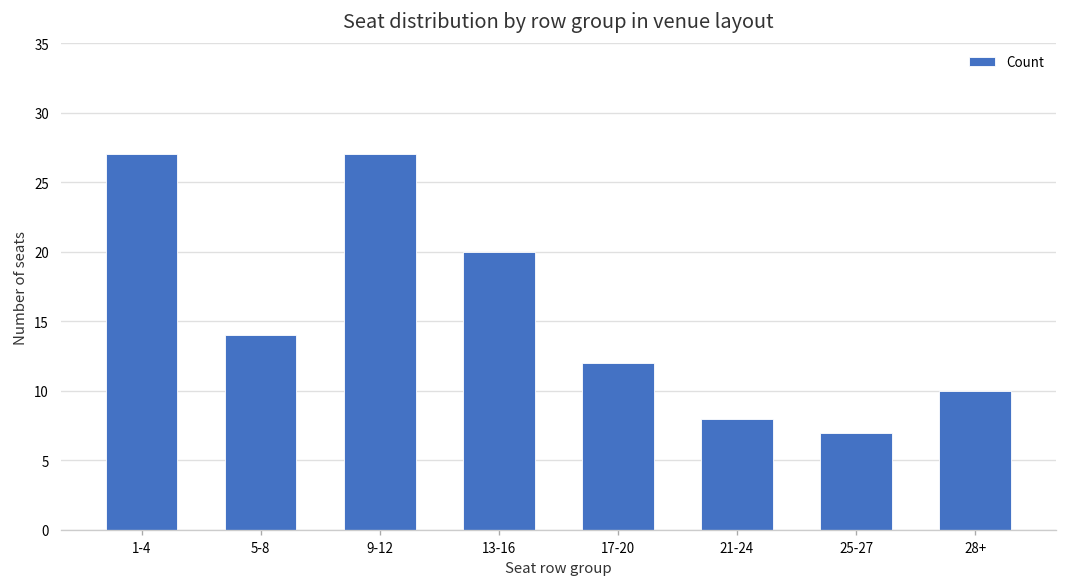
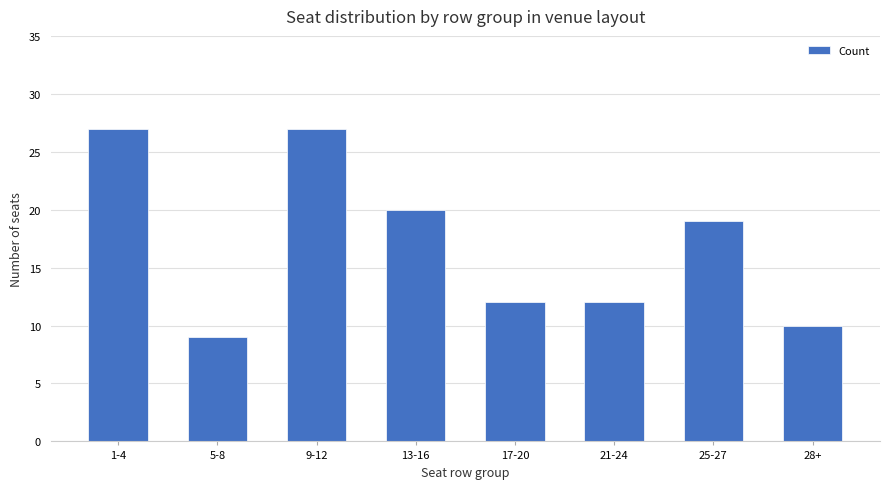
5-8: 14 -> 9
21-24: 8 -> 12
25-27: 7 -> 19
